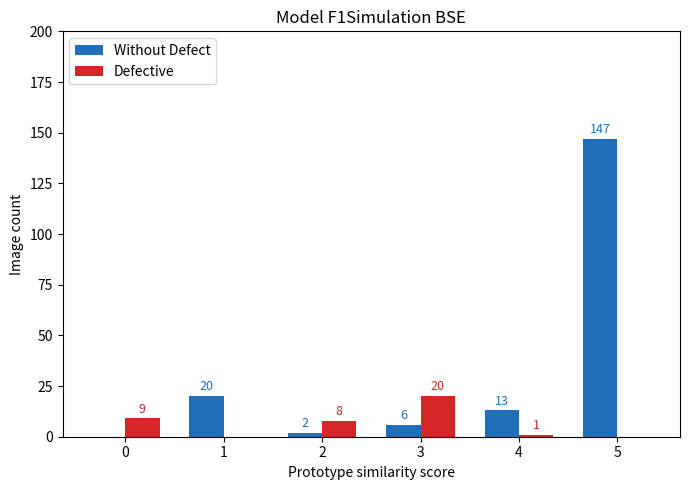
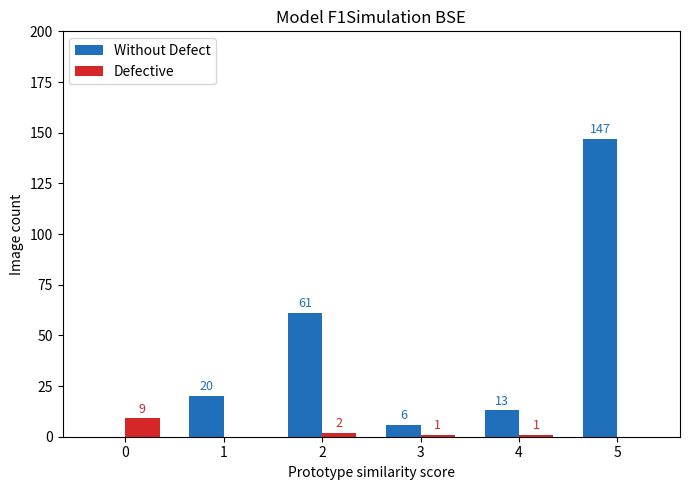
Without Defect, 2: 2 -> 61
Defective, 2: 8 -> 2
Defective, 3: 20 -> 1
